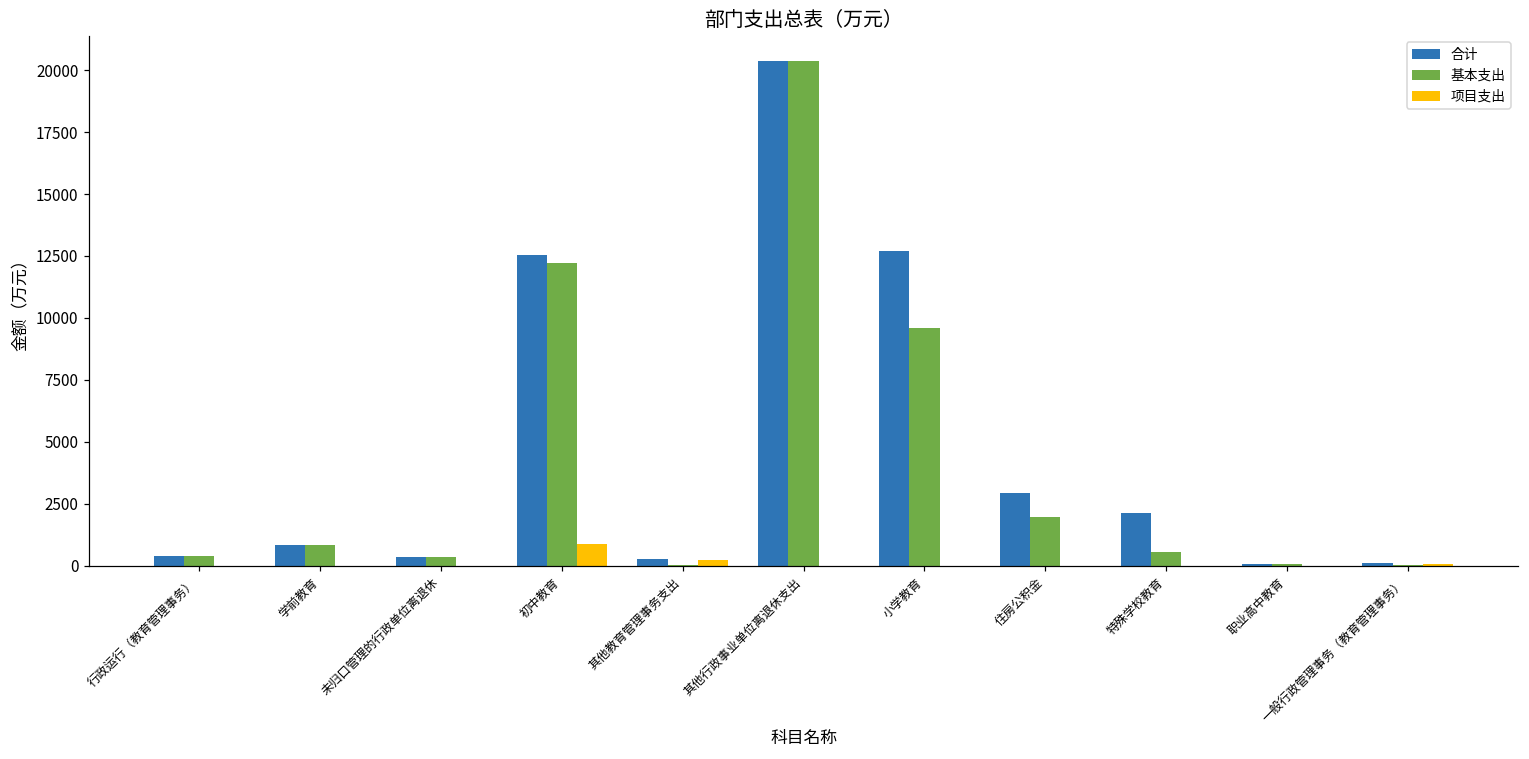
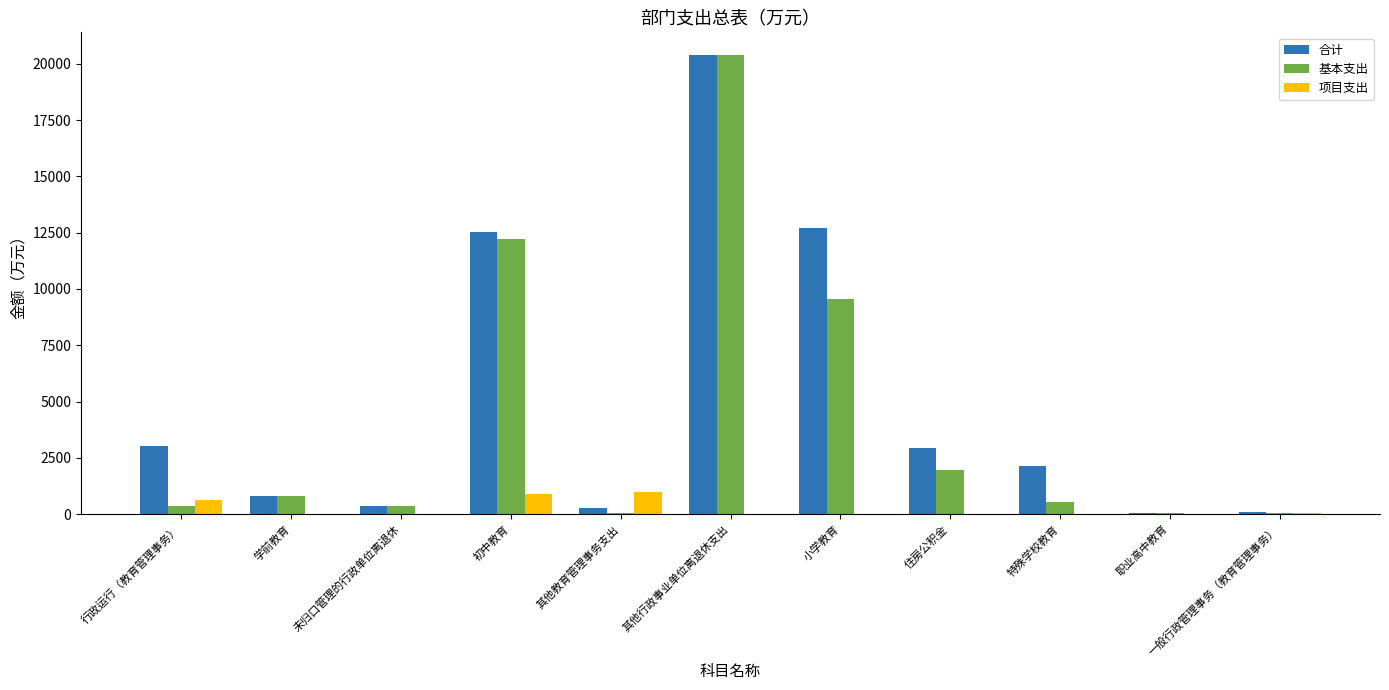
合计, 行政运行（教育管理事务）: 400 -> 3000
项目支出, 行政运行（教育管理事务）: 0 -> 600
项目支出, 其他教育管理事务支出: 200 -> 1000
